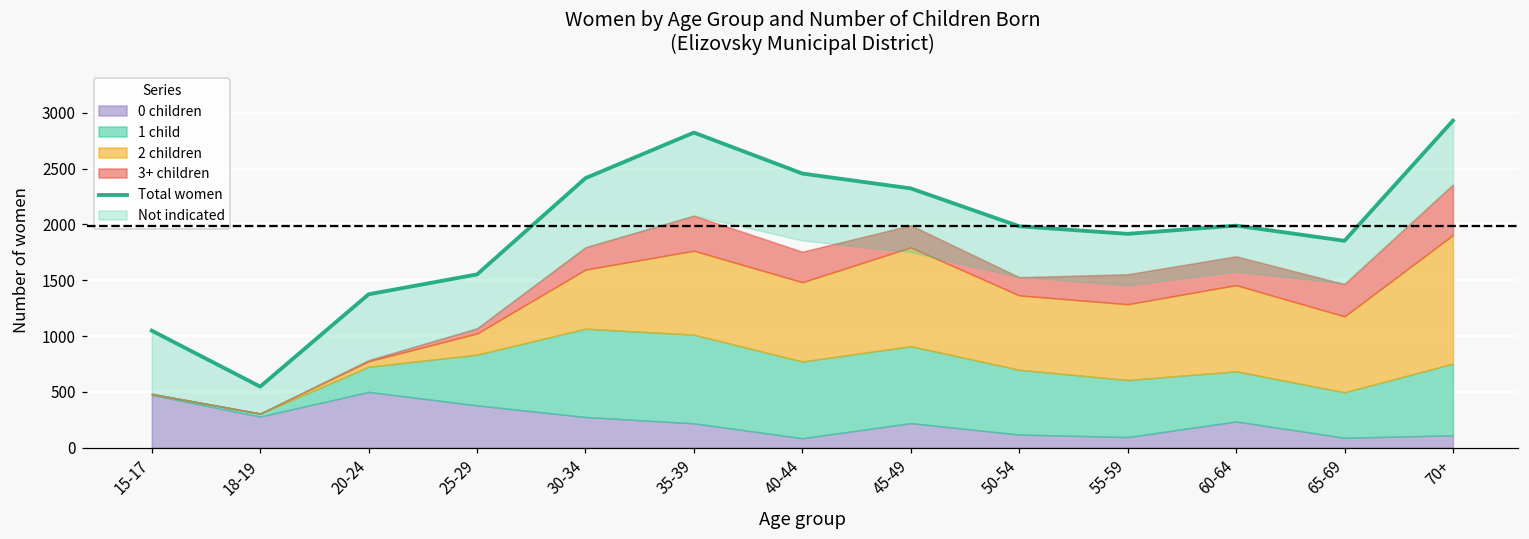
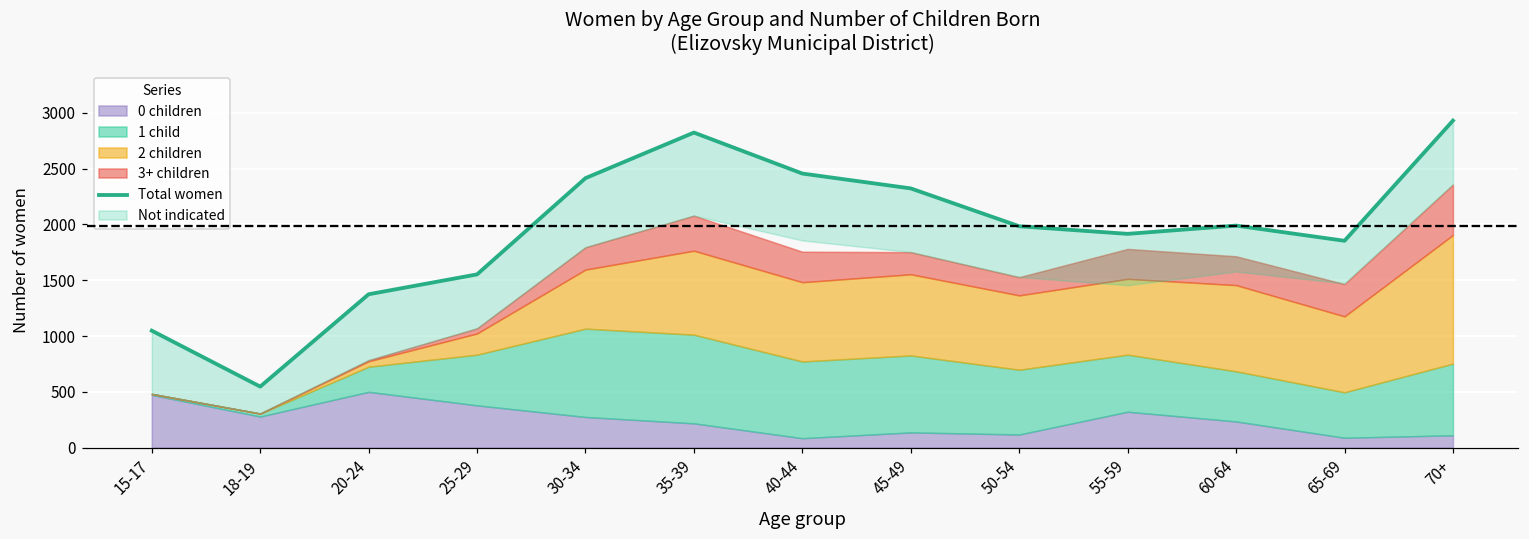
0 children, 45-49: 220 -> 140
2 children, 45-49: 890 -> 730
0 children, 55-59: 100 -> 320
